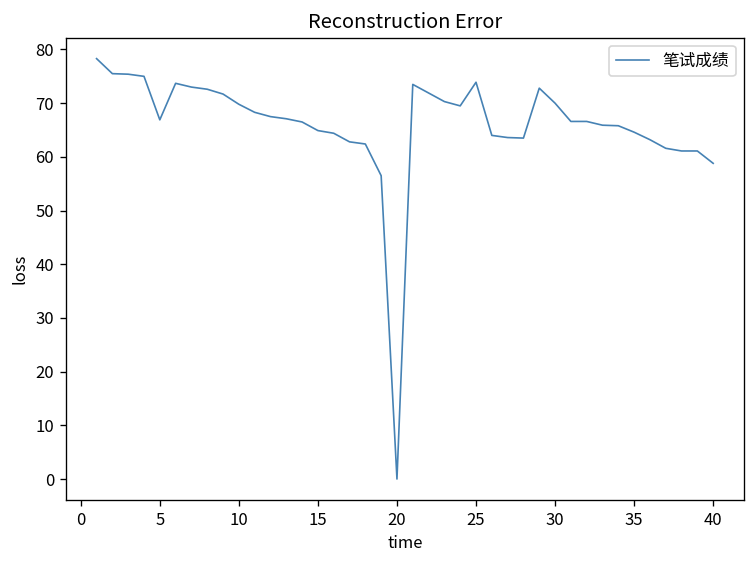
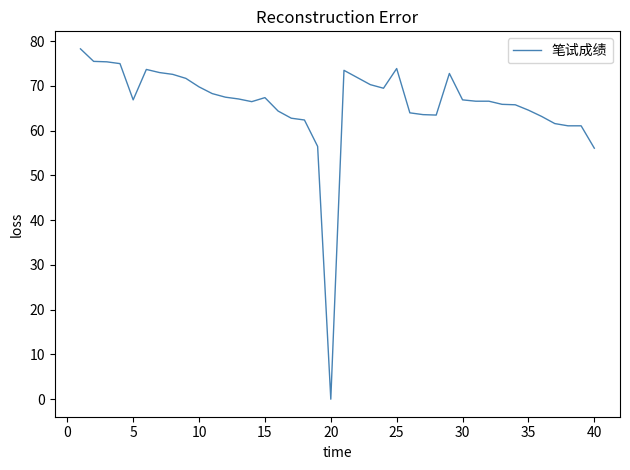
15: 65 -> 67
30: 70 -> 67
40: 59 -> 56
